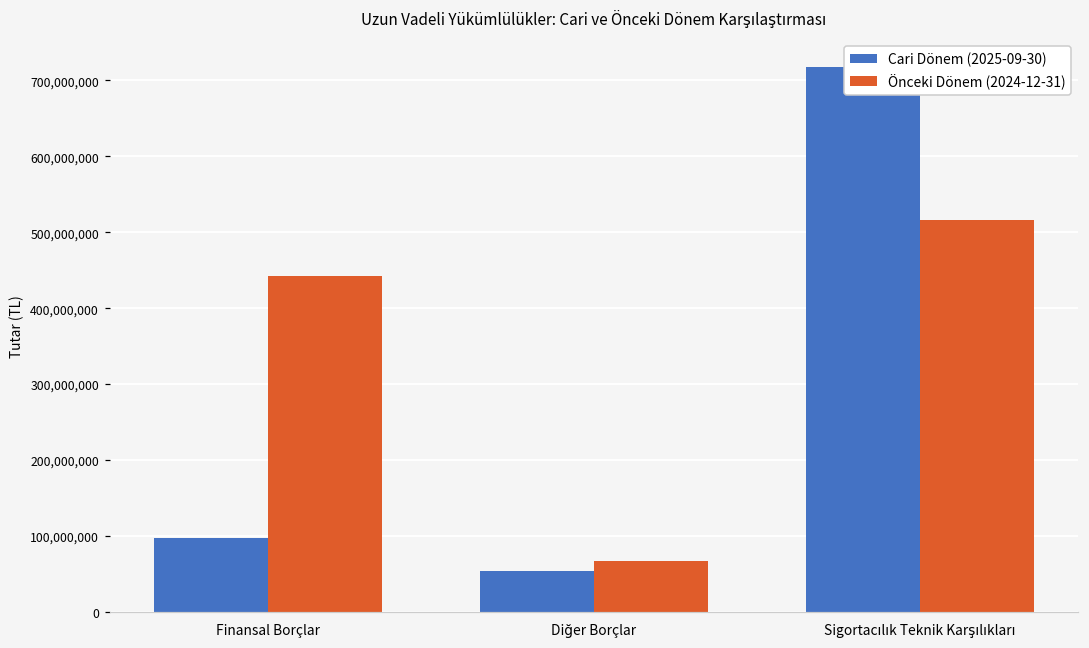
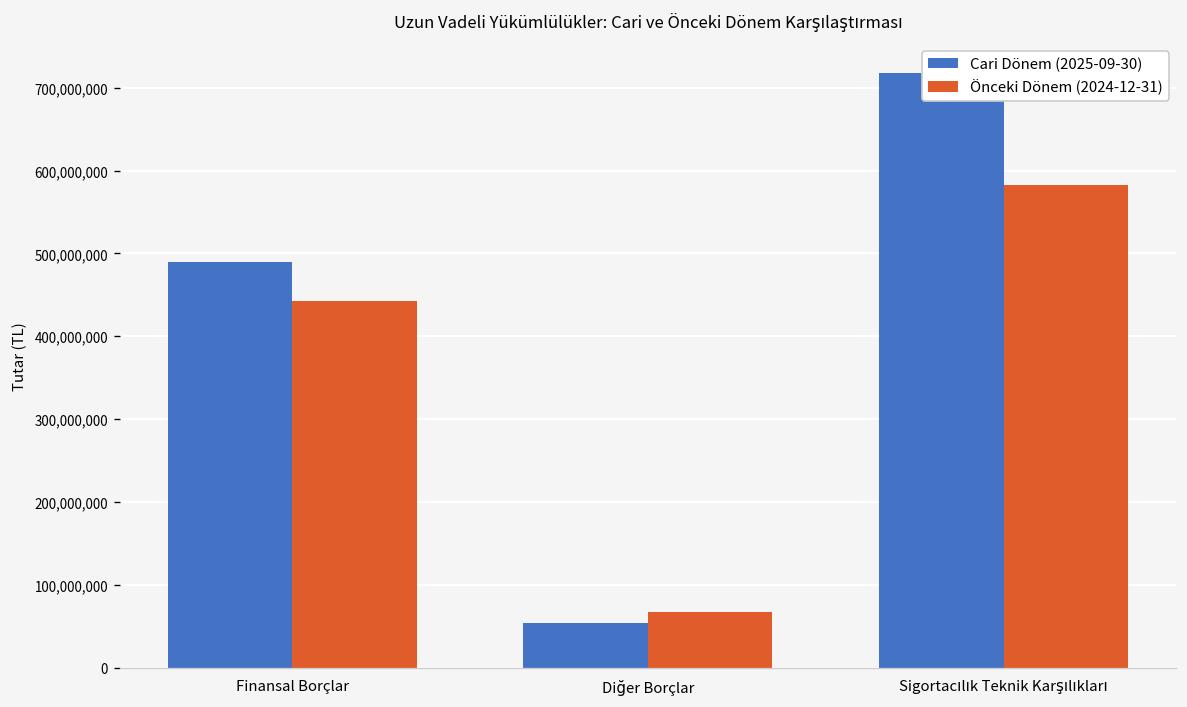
Cari Dönem (2025-09-30), Finansal Borçlar: 100,000,000 -> 490,000,000
Önceki Dönem (2024-12-31), Sigortacılık Teknik Karşılıkları: 520,000,000 -> 580,000,000
